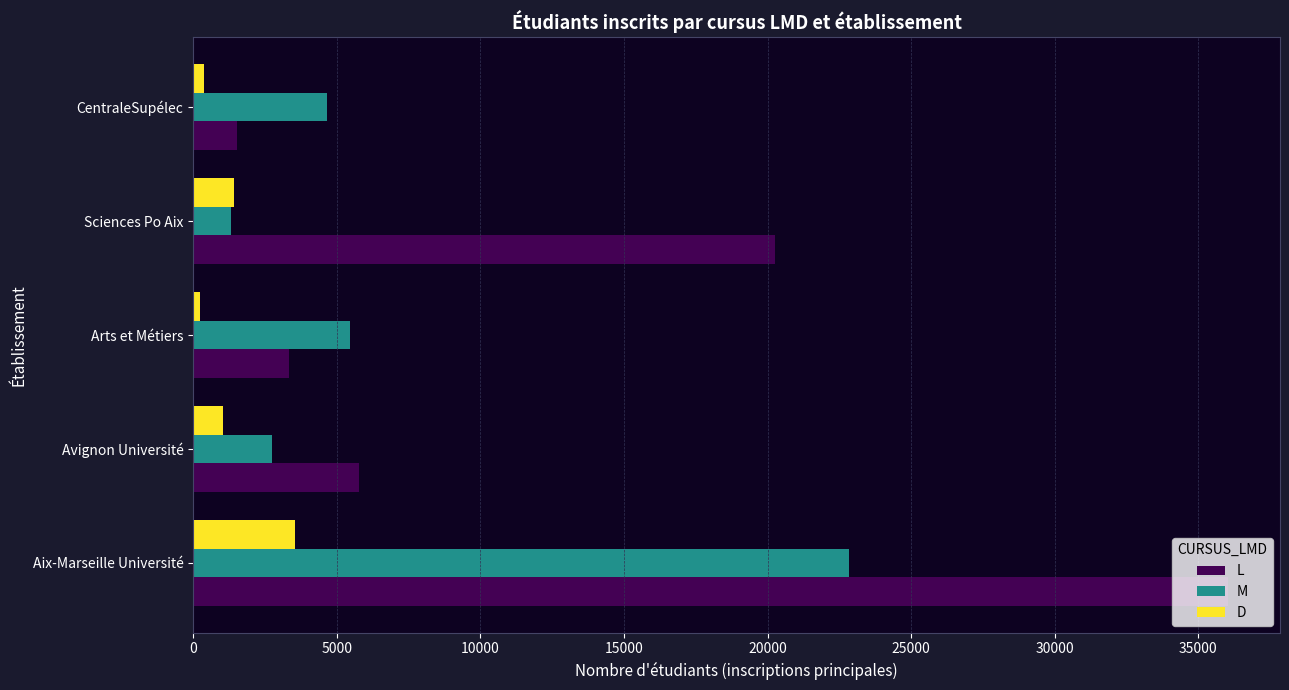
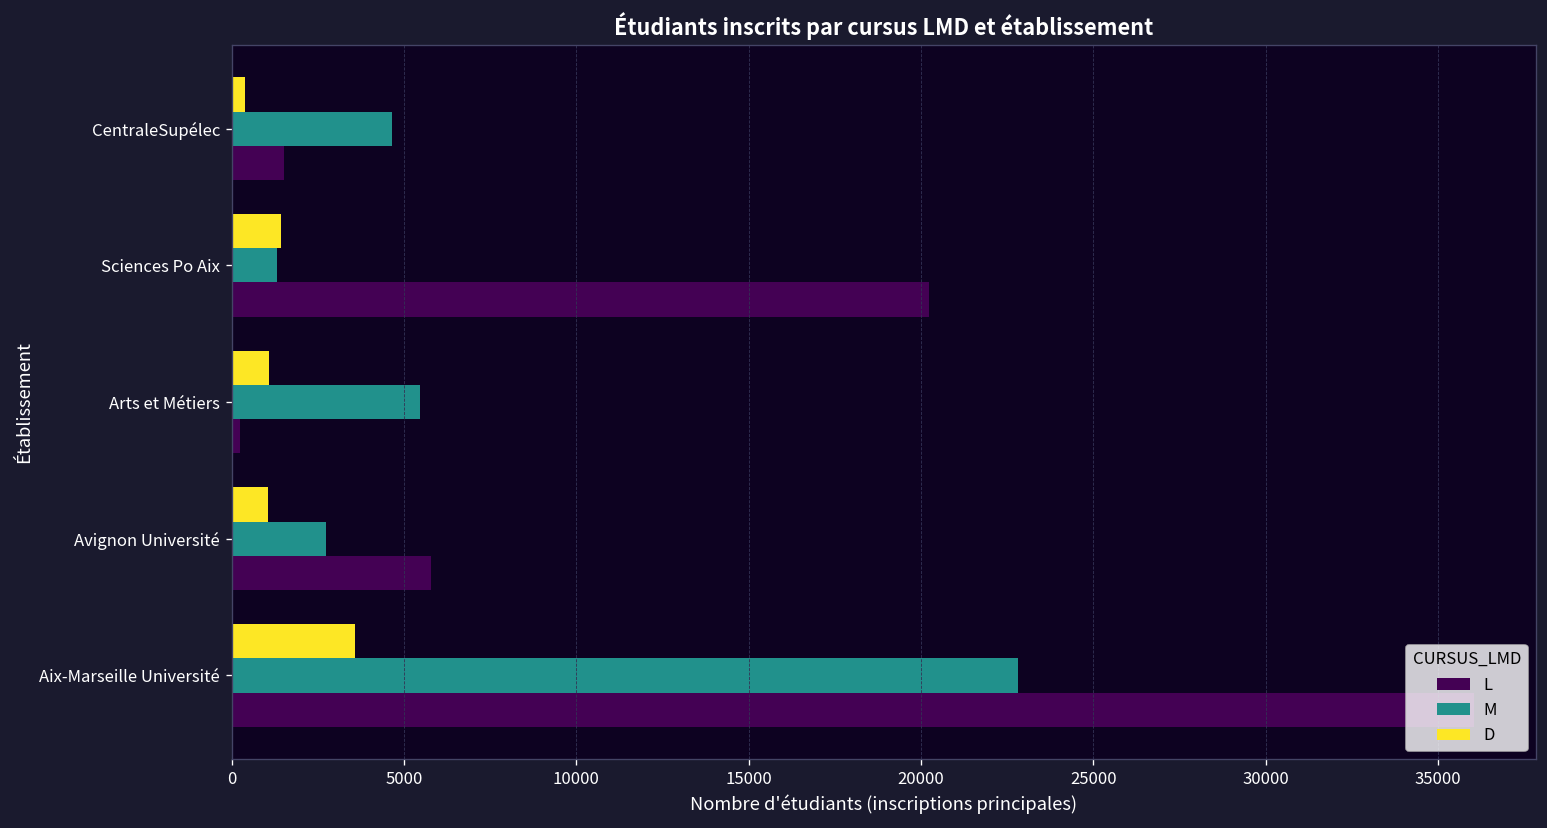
D, Arts et Métiers: 200 -> 1100
L, Arts et Métiers: 3300 -> 200
